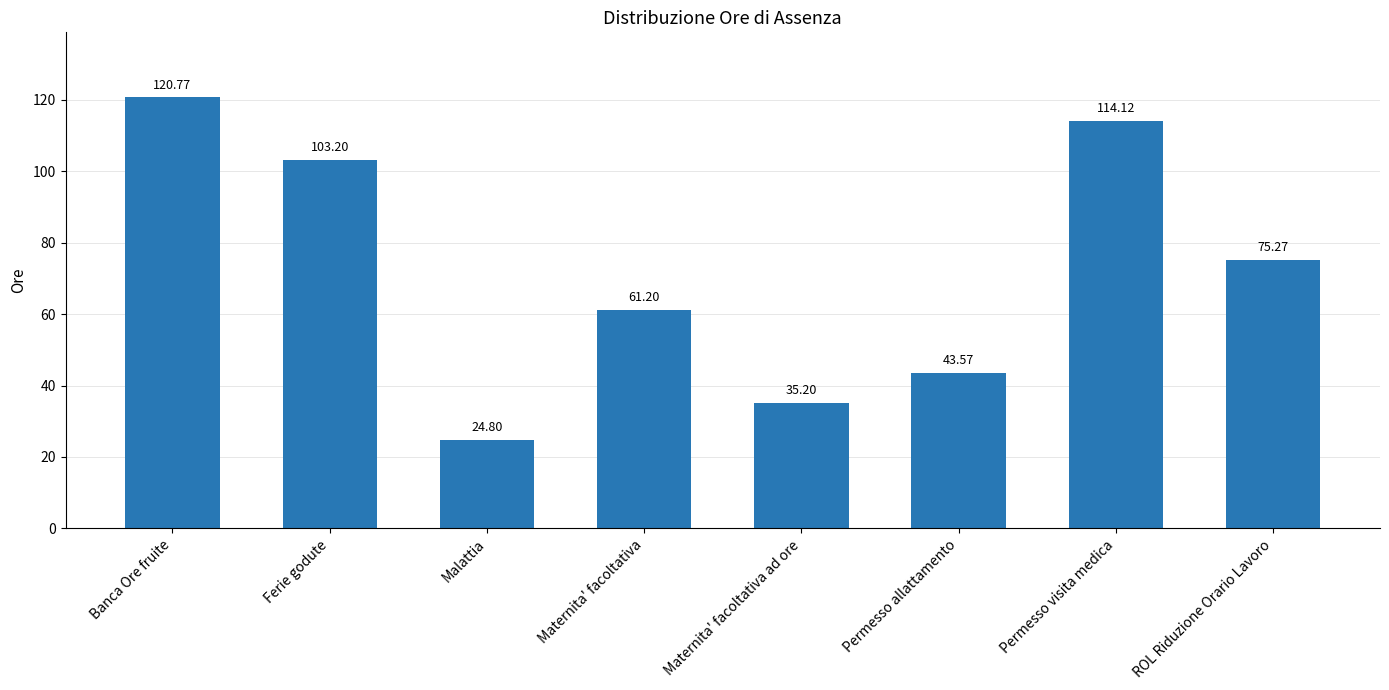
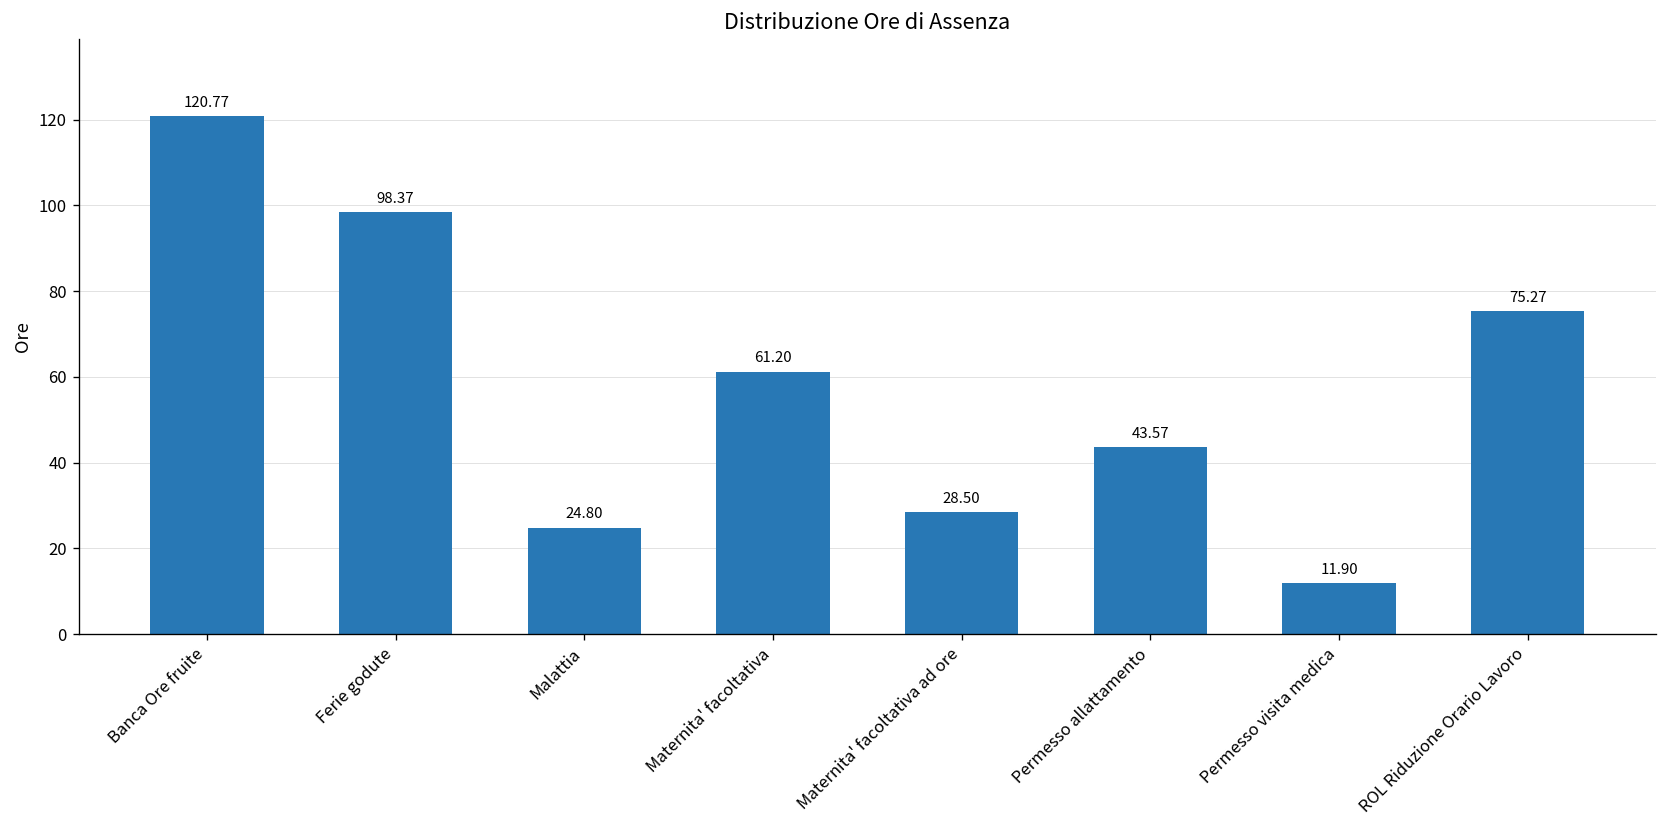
Ferie godute: 103.20 -> 98.37
Maternita' facoltativa ad ore: 35.20 -> 28.50
Permesso visita medica: 114.12 -> 11.90
